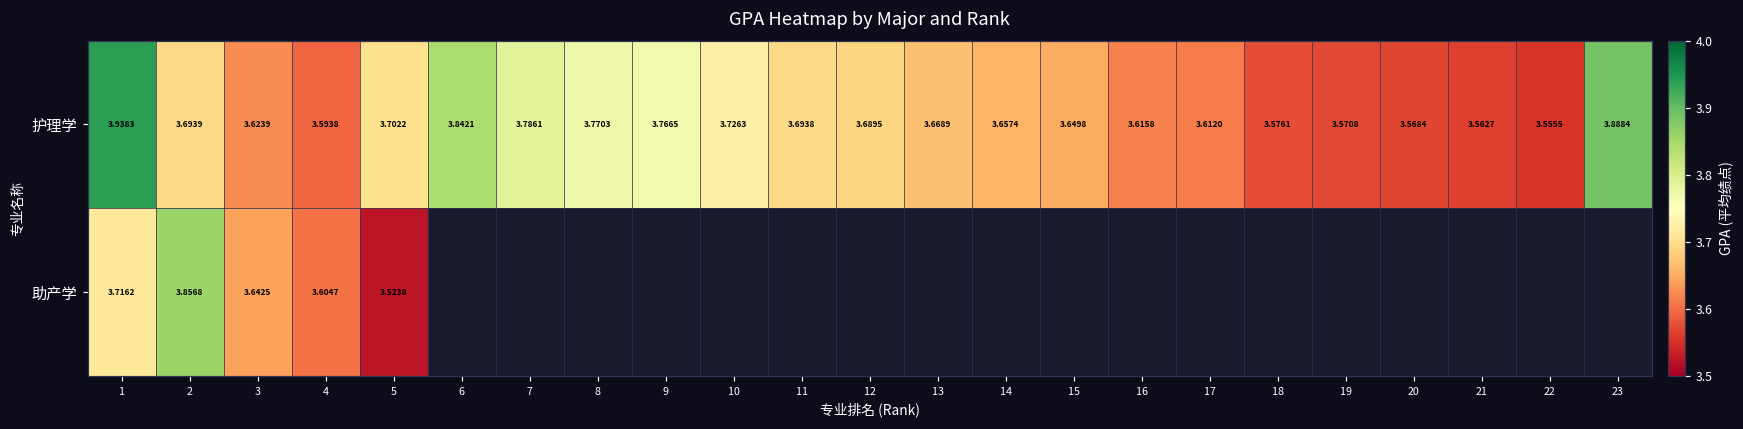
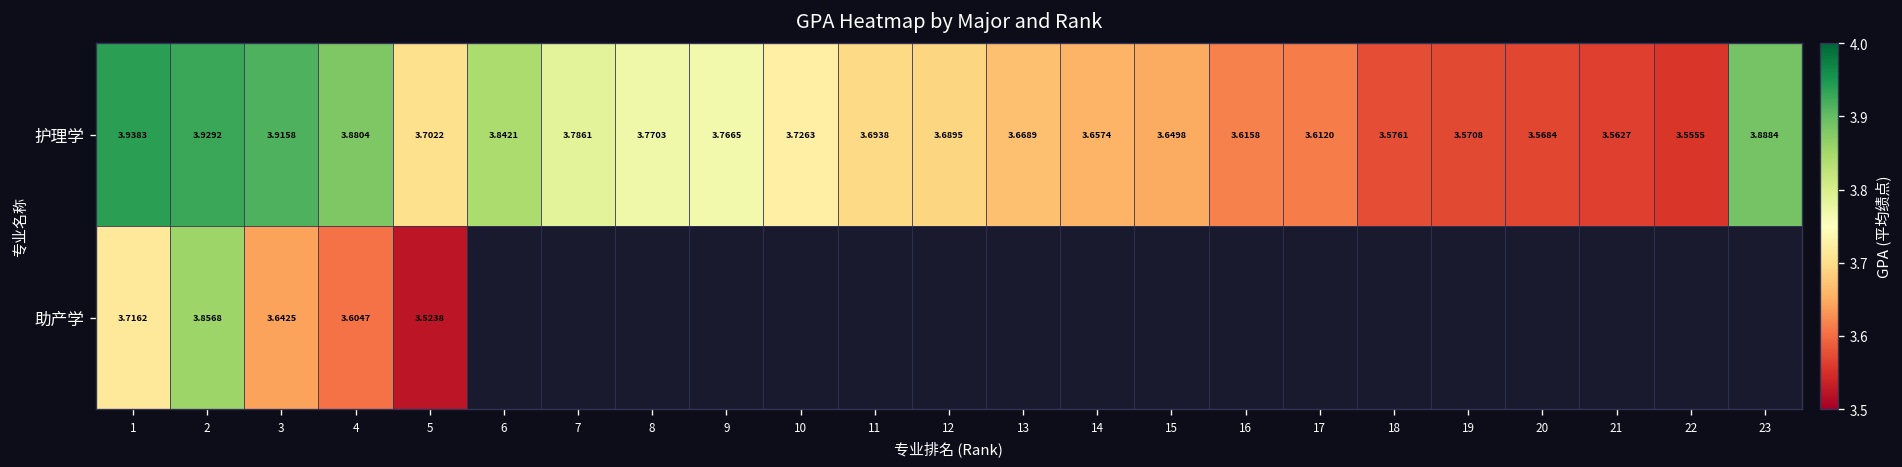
护理学, 2: 3.6939 -> 3.9292
护理学, 3: 3.6239 -> 3.9158
护理学, 4: 3.5938 -> 3.8804
